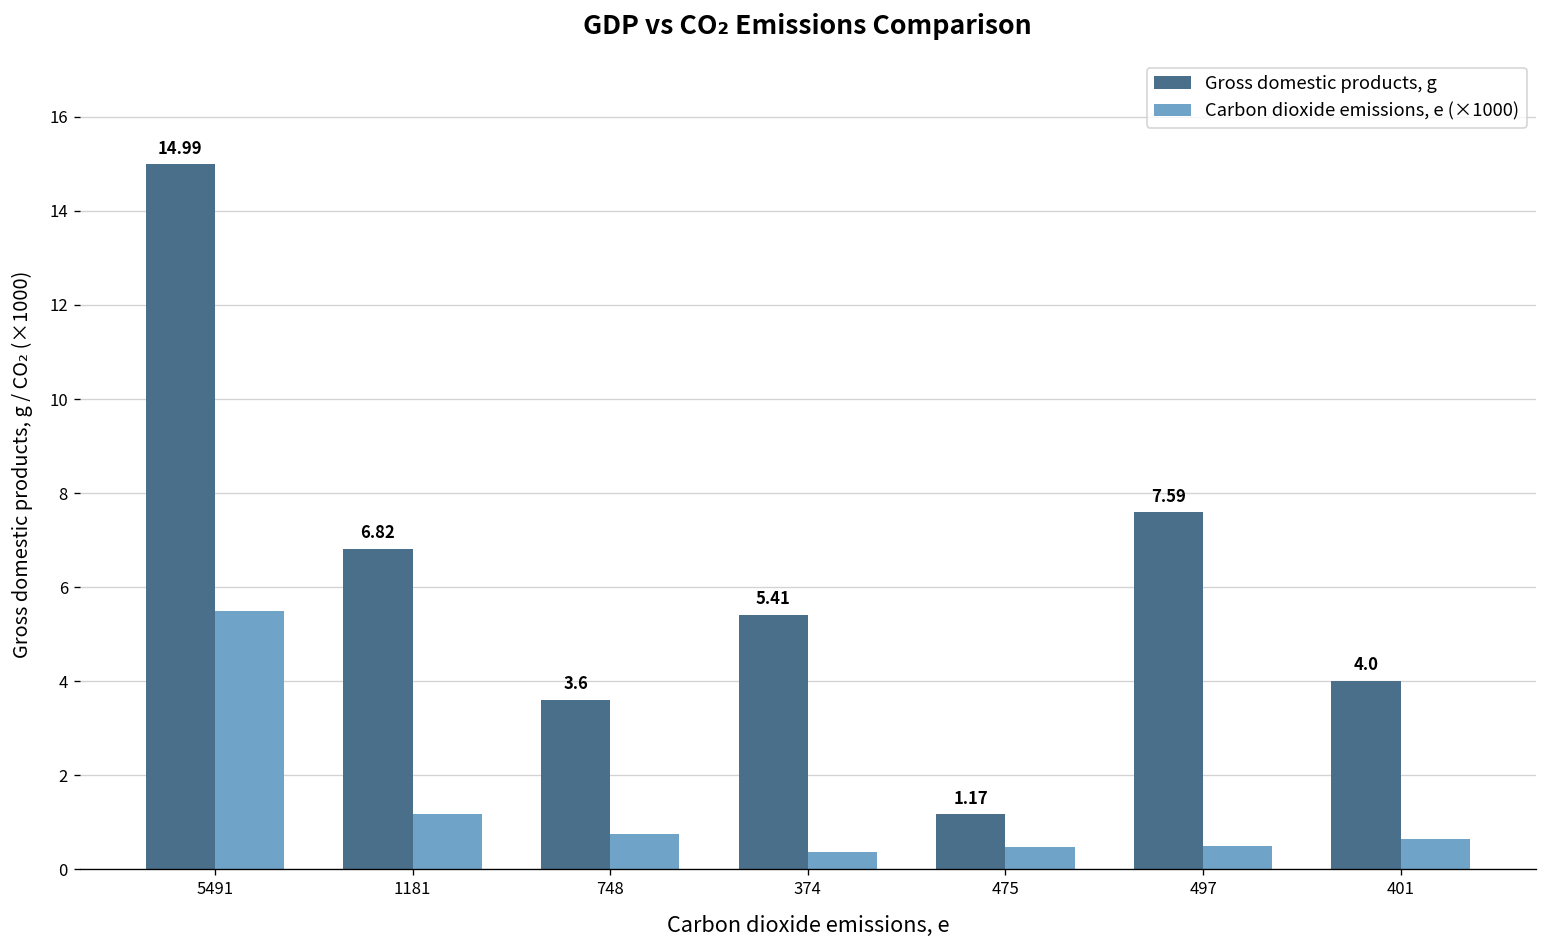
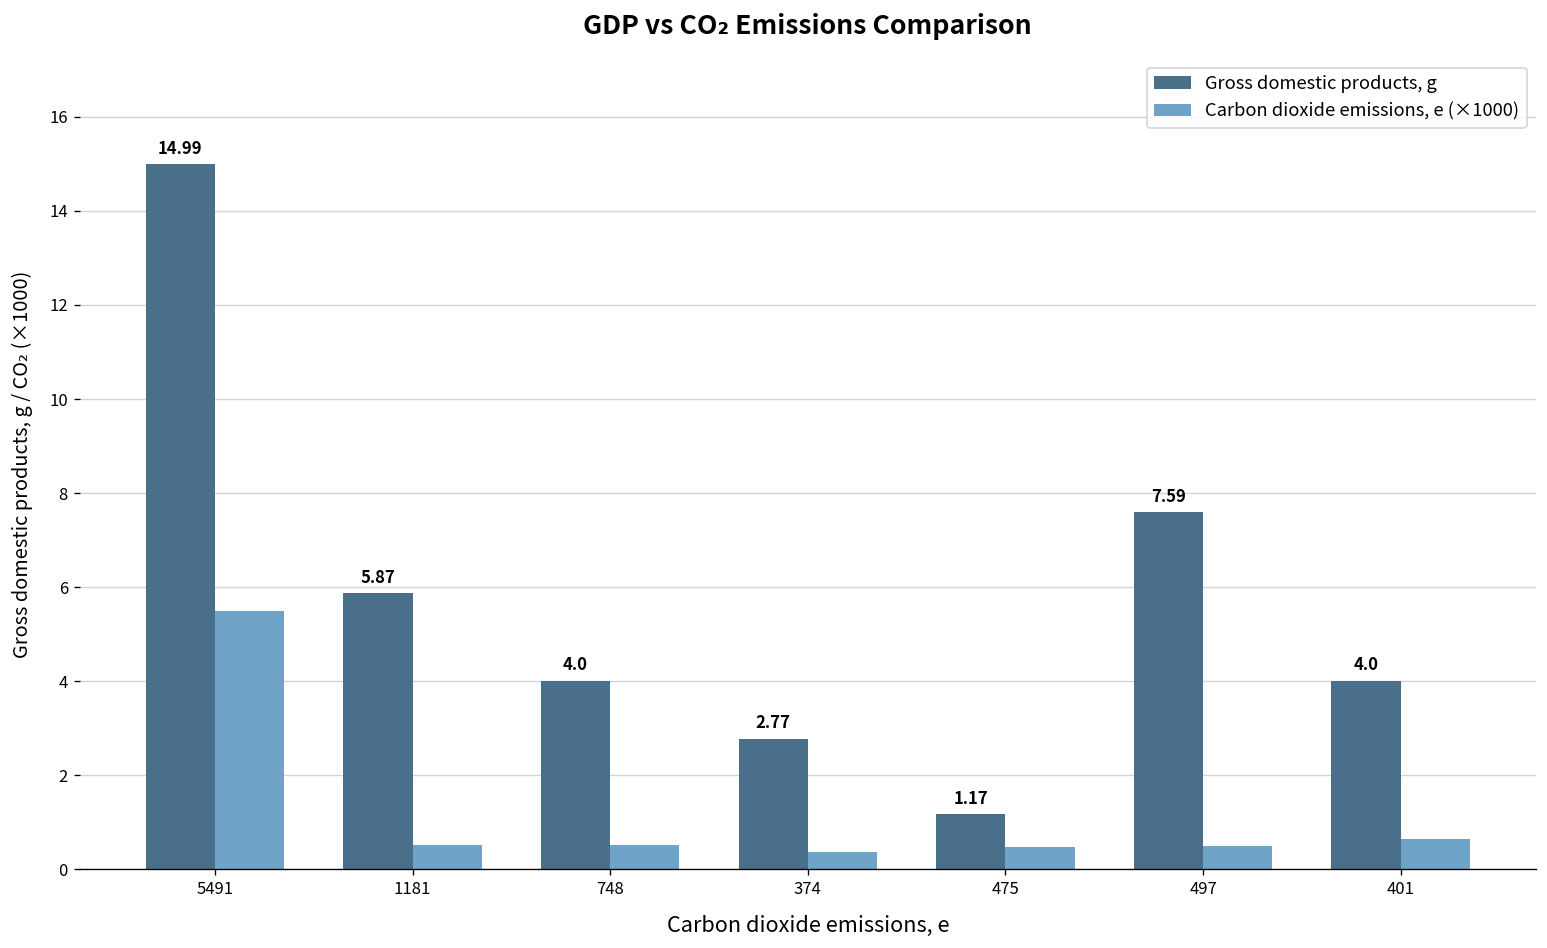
Gross domestic products, g, 1181: 6.82 -> 5.87
Carbon dioxide emissions, e (×1000), 1181: 1.2 -> 0.5
Gross domestic products, g, 748: 3.6 -> 4.0
Carbon dioxide emissions, e (×1000), 748: 0.7 -> 0.5
Gross domestic products, g, 374: 5.41 -> 2.77
